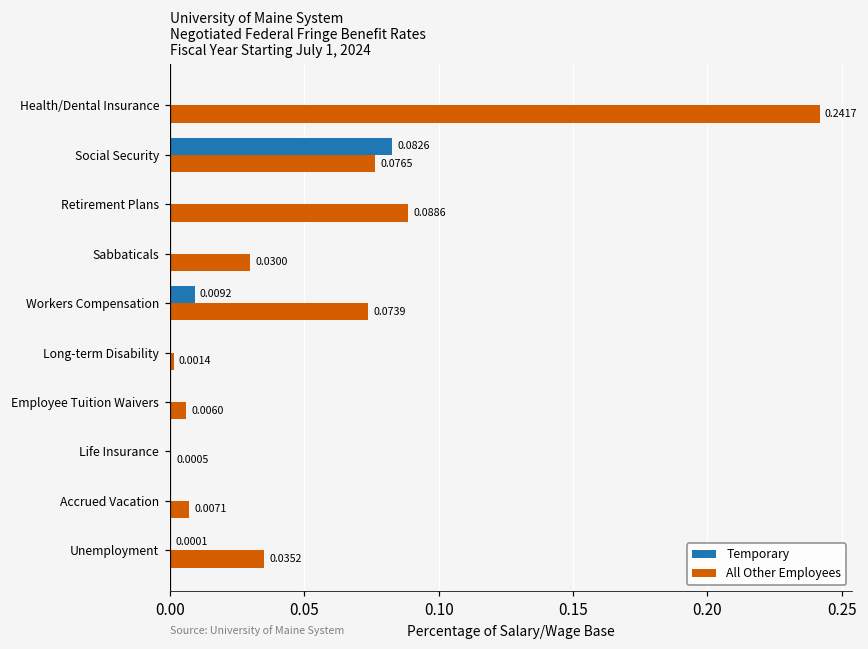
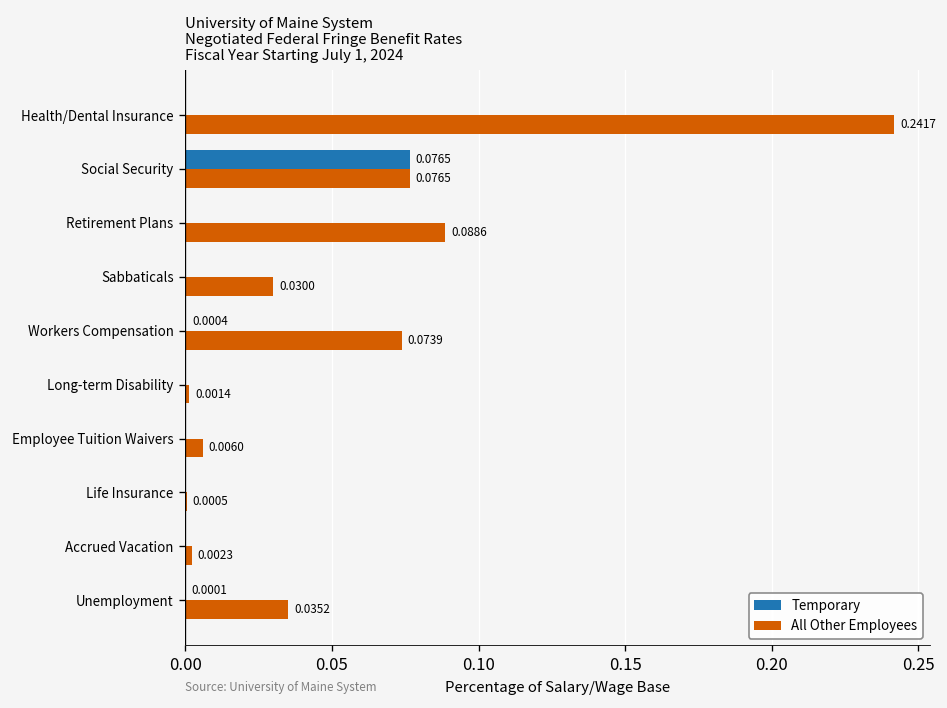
Temporary, Social Security: 0.0826 -> 0.0765
Temporary, Workers Compensation: 0.0092 -> 0.0004
All Other Employees, Accrued Vacation: 0.0071 -> 0.0023
